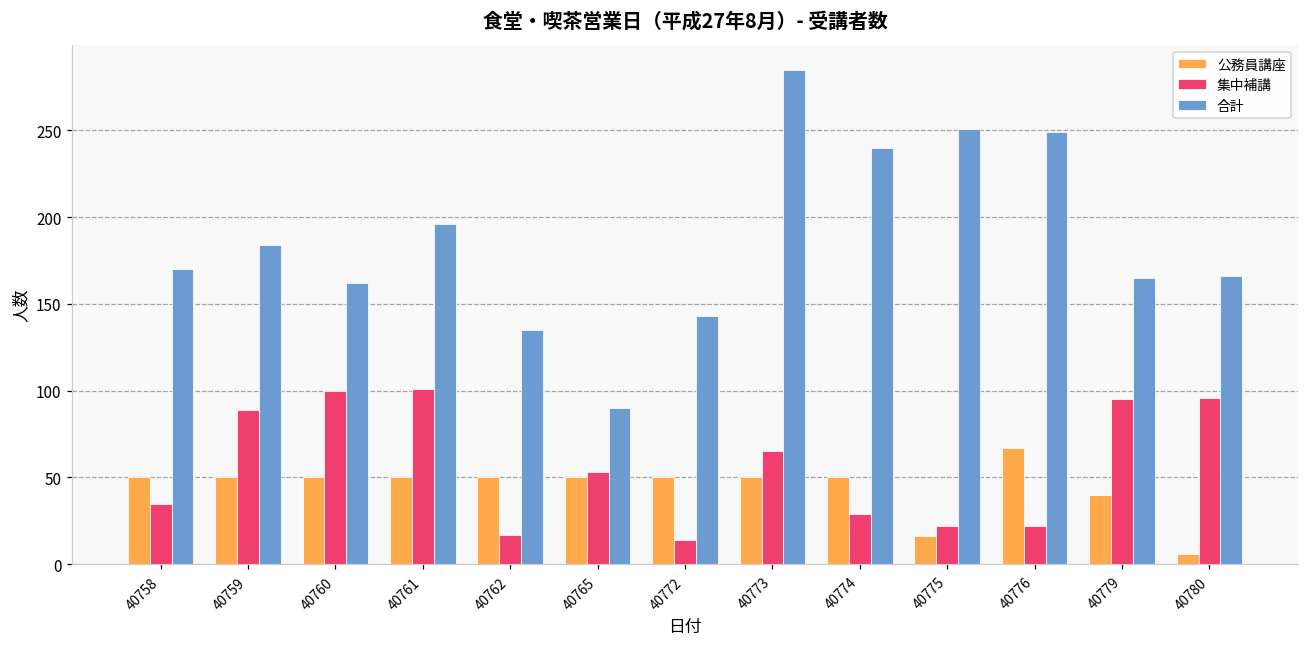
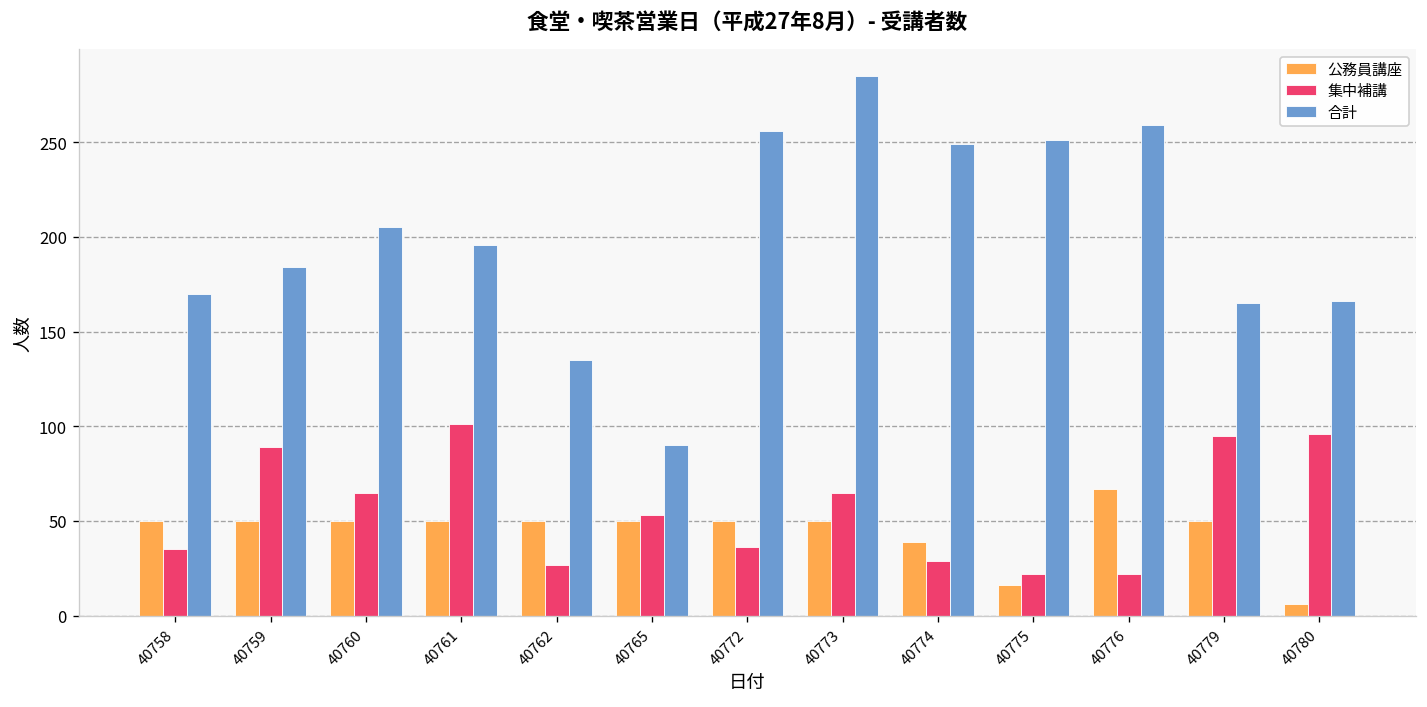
集中補講, 40760: 100 -> 65
合計, 40760: 162 -> 205
集中補講, 40762: 17 -> 27
集中補講, 40772: 14 -> 36
合計, 40772: 143 -> 256
公務員講座, 40774: 50 -> 39
合計, 40774: 240 -> 249
合計, 40776: 249 -> 259
公務員講座, 40779: 40 -> 50
